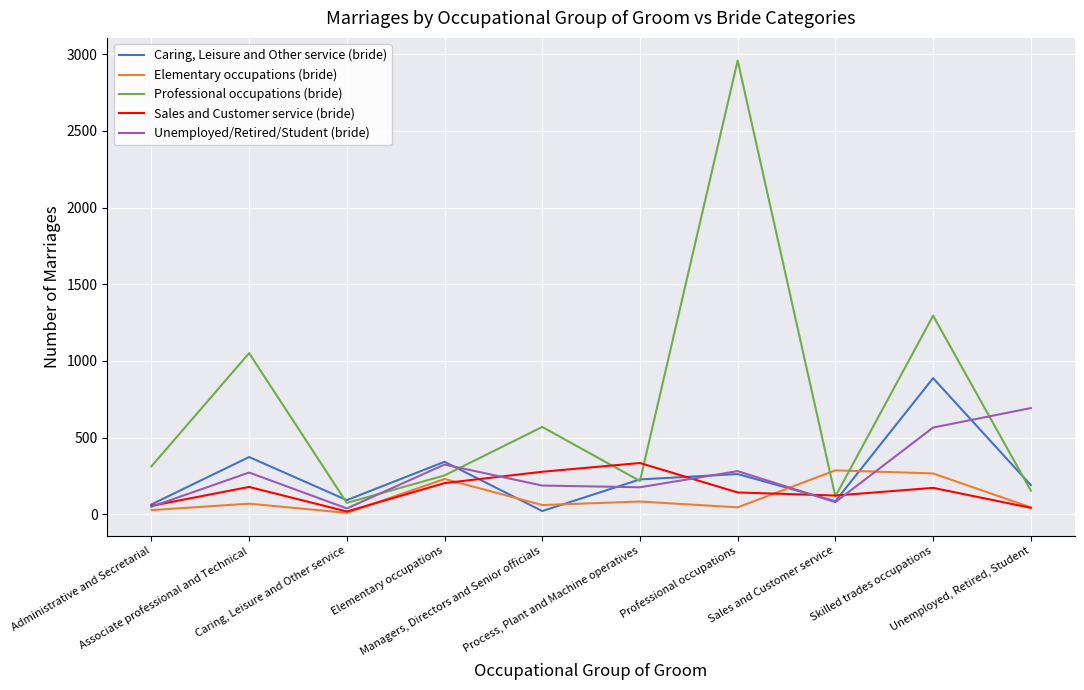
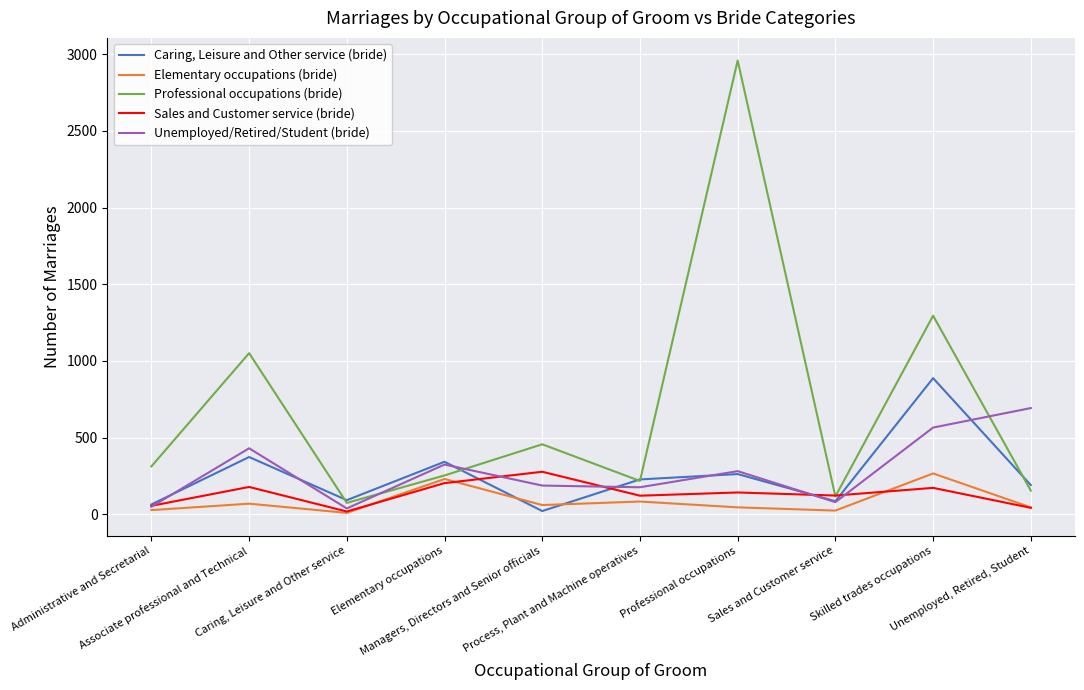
Unemployed/Retired/Student (bride), Associate professional and Technical: 270 -> 430
Professional occupations (bride), Managers, Directors and Senior officials: 570 -> 460
Sales and Customer service (bride), Process, Plant and Machine operatives: 340 -> 120
Elementary occupations (bride), Sales and Customer service: 290 -> 30
